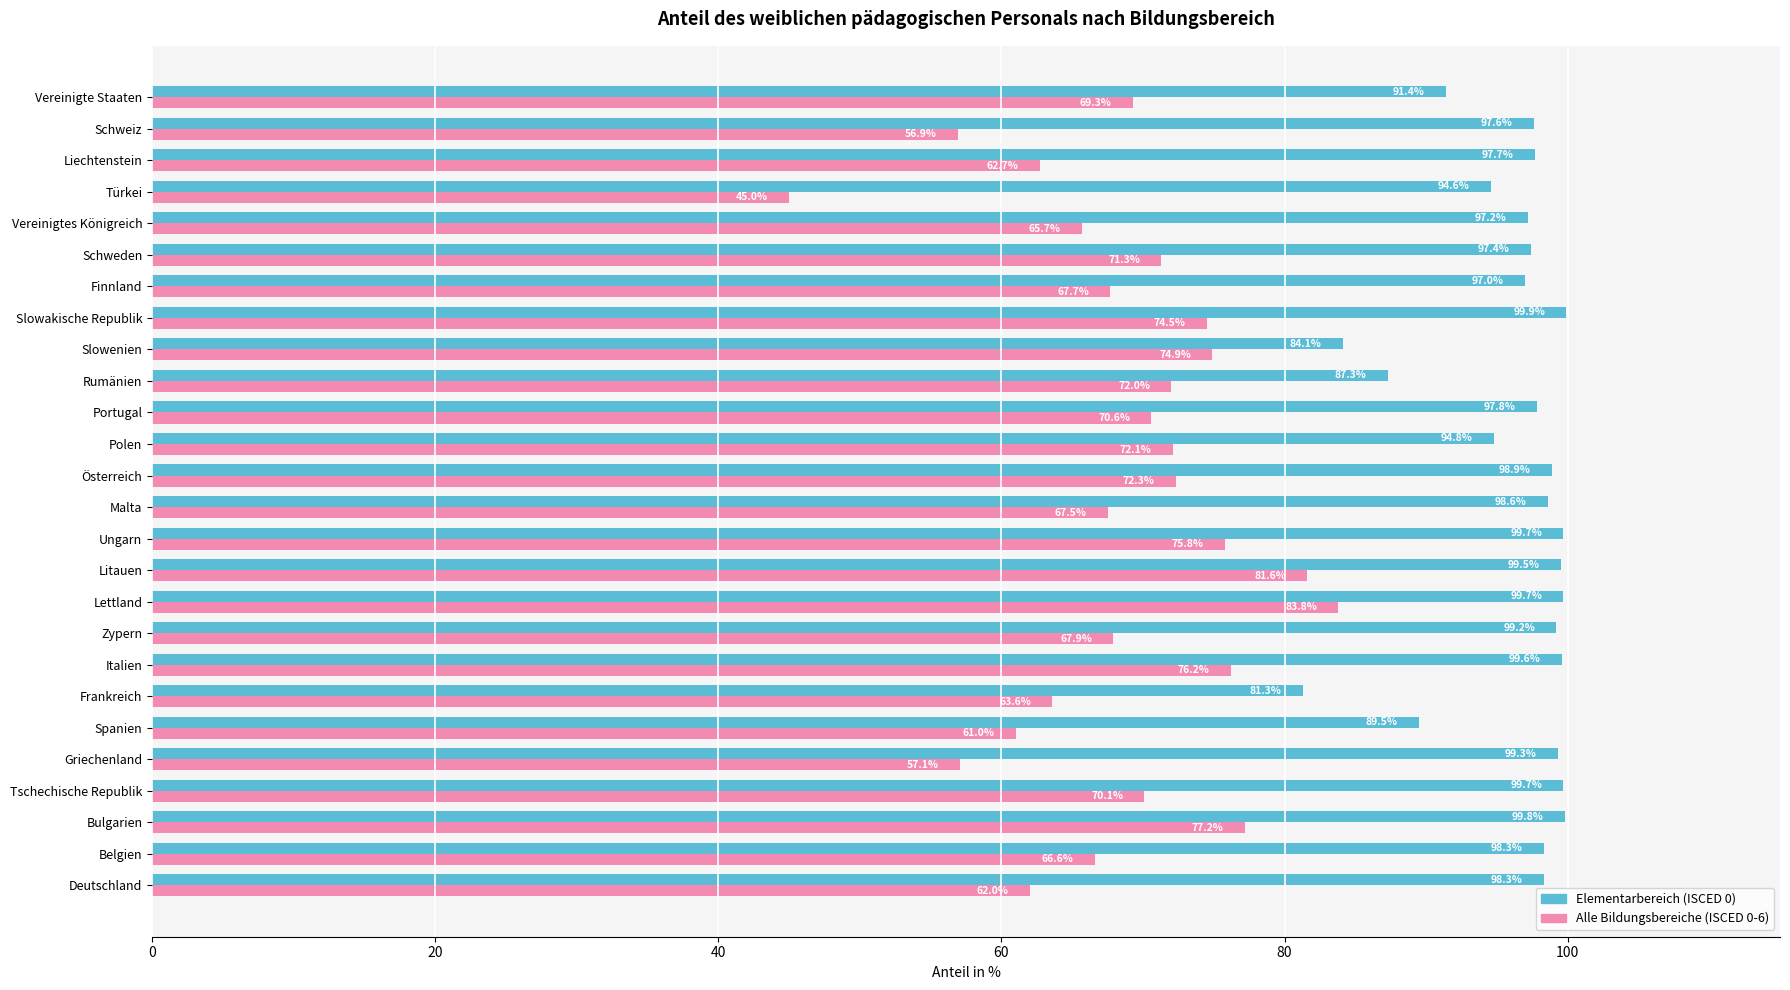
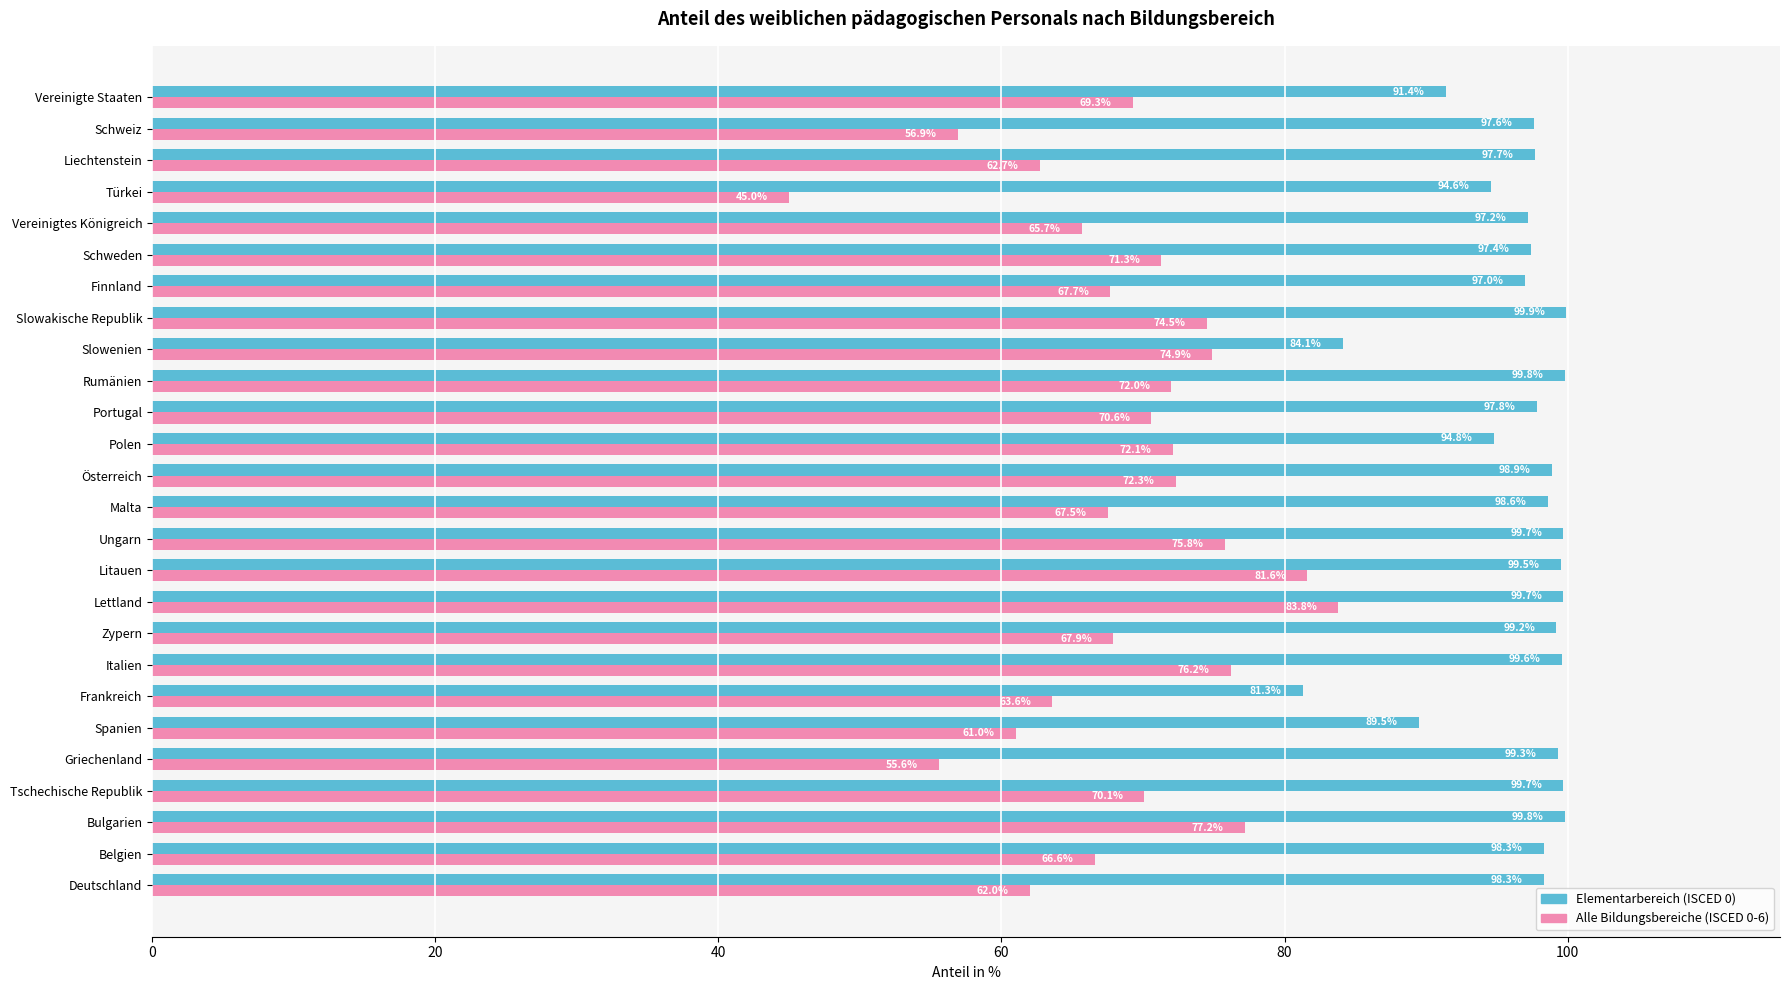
Elementarbereich (ISCED 0), Rumänien: 87.3% -> 99.8%
Alle Bildungsbereiche (ISCED 0-6), Griechenland: 57.1% -> 55.6%
